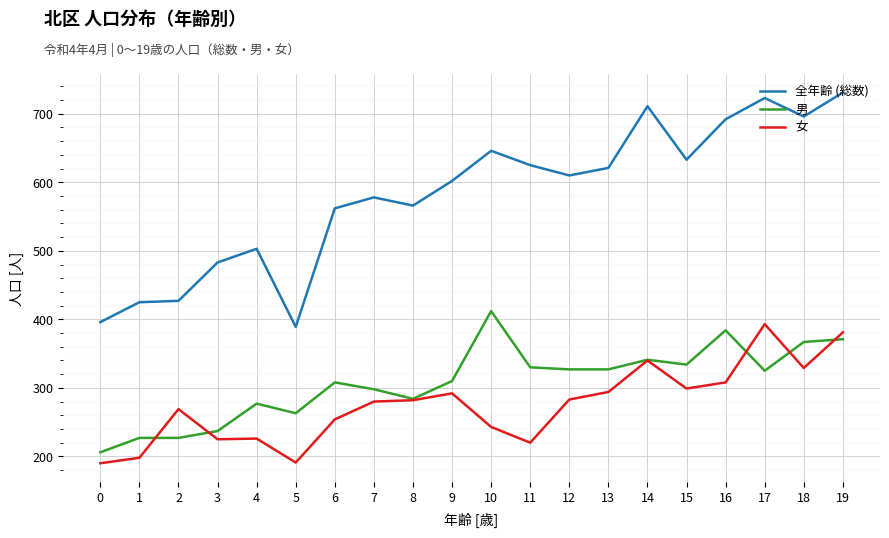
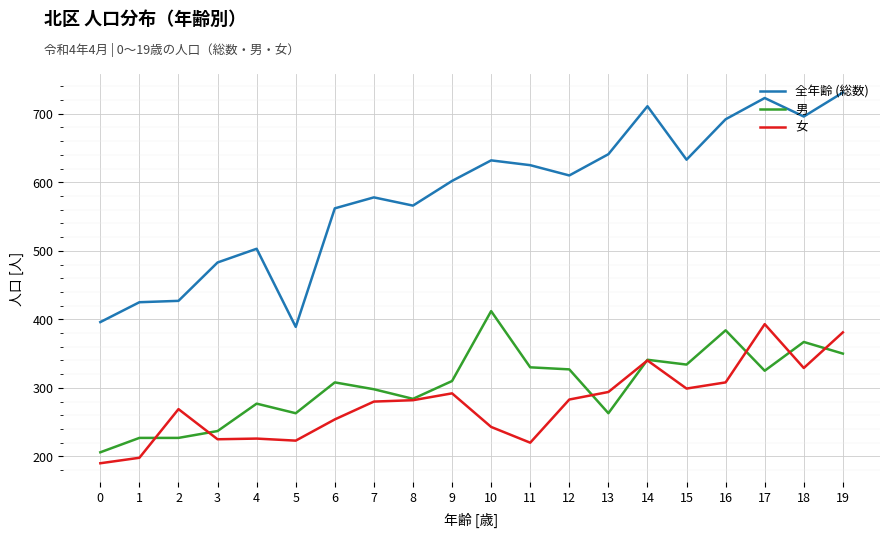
女, 5: 190 -> 220
全年齢 (総数), 10: 650 -> 630
全年齢 (総数), 13: 620 -> 640
男, 13: 330 -> 260
男, 19: 370 -> 350
